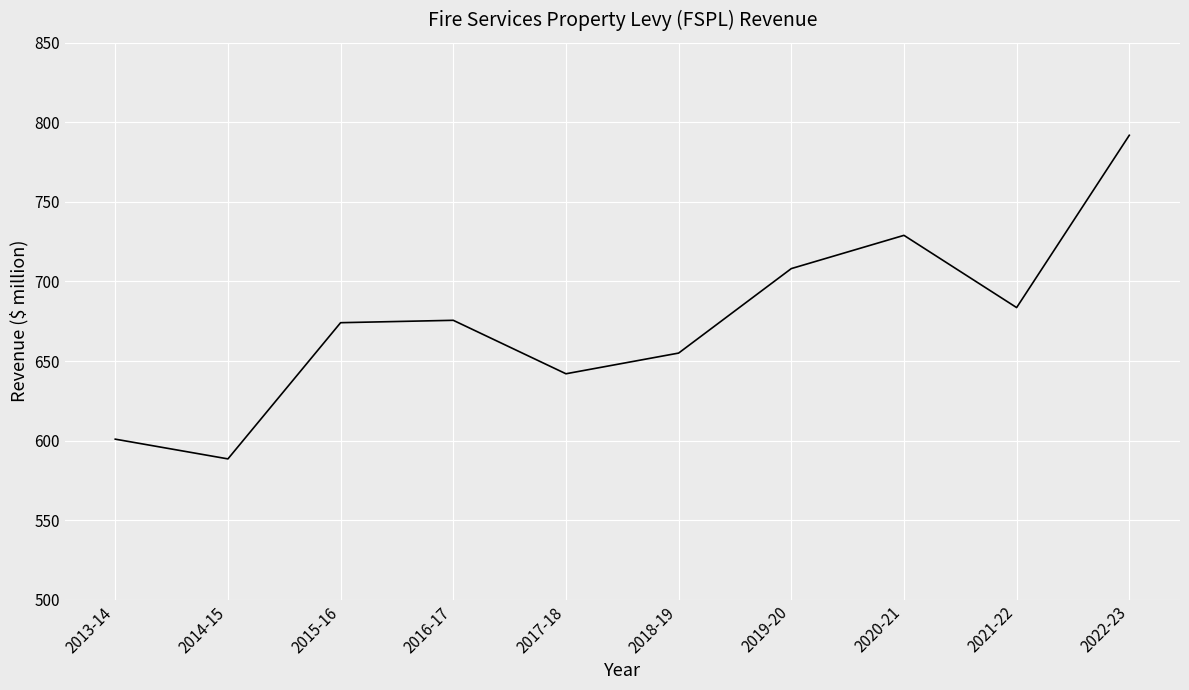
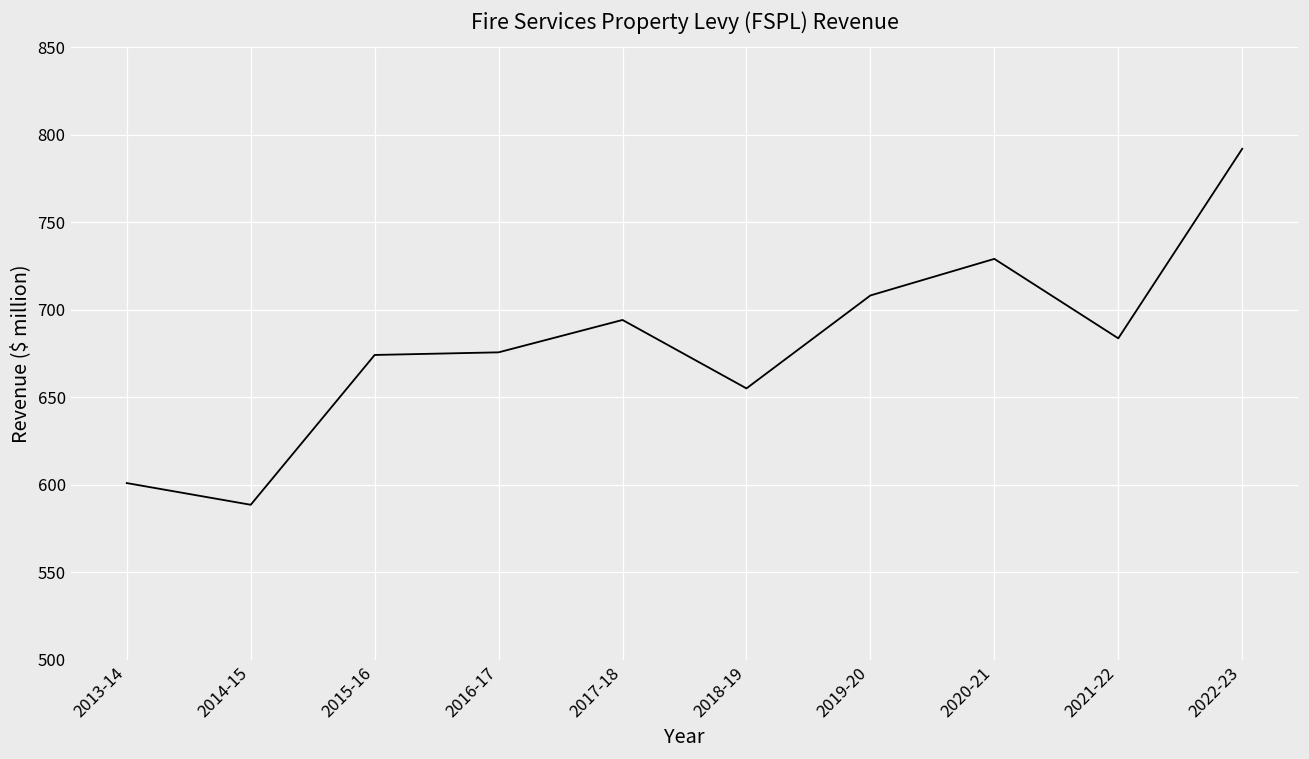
2017-18: 642 -> 694
